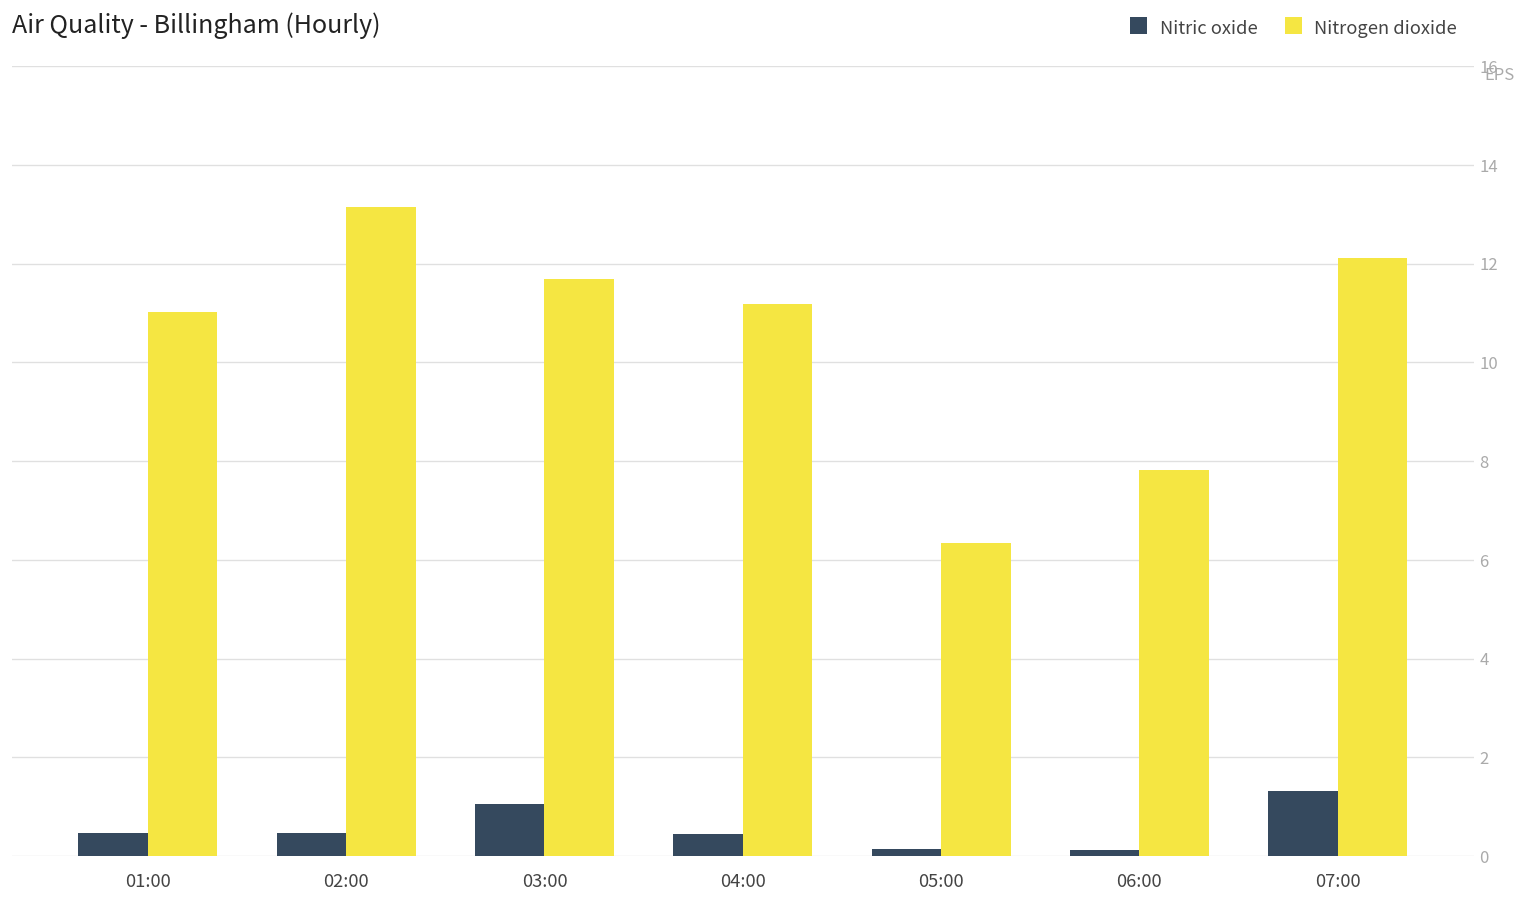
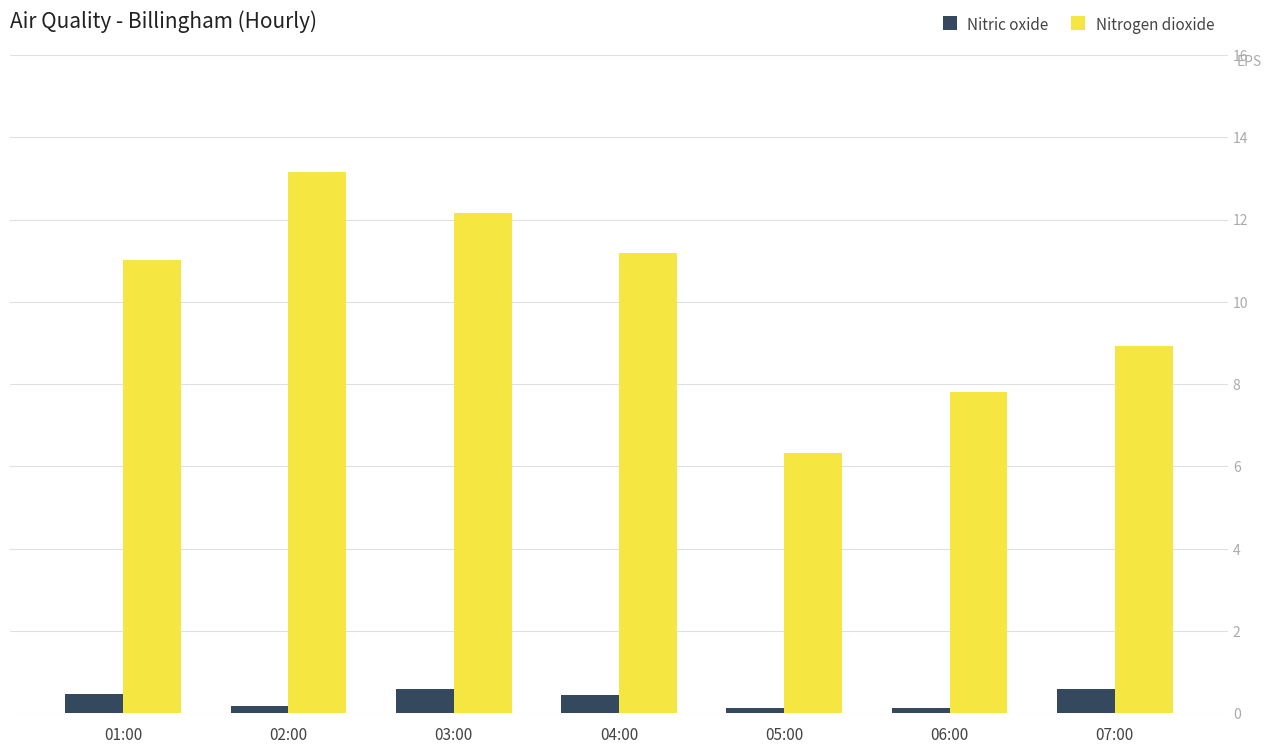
Nitric oxide, 02:00: 0.5 -> 0.2
Nitric oxide, 03:00: 1.0 -> 0.6
Nitrogen dioxide, 03:00: 11.7 -> 12.2
Nitric oxide, 07:00: 1.3 -> 0.6
Nitrogen dioxide, 07:00: 12.1 -> 8.9
